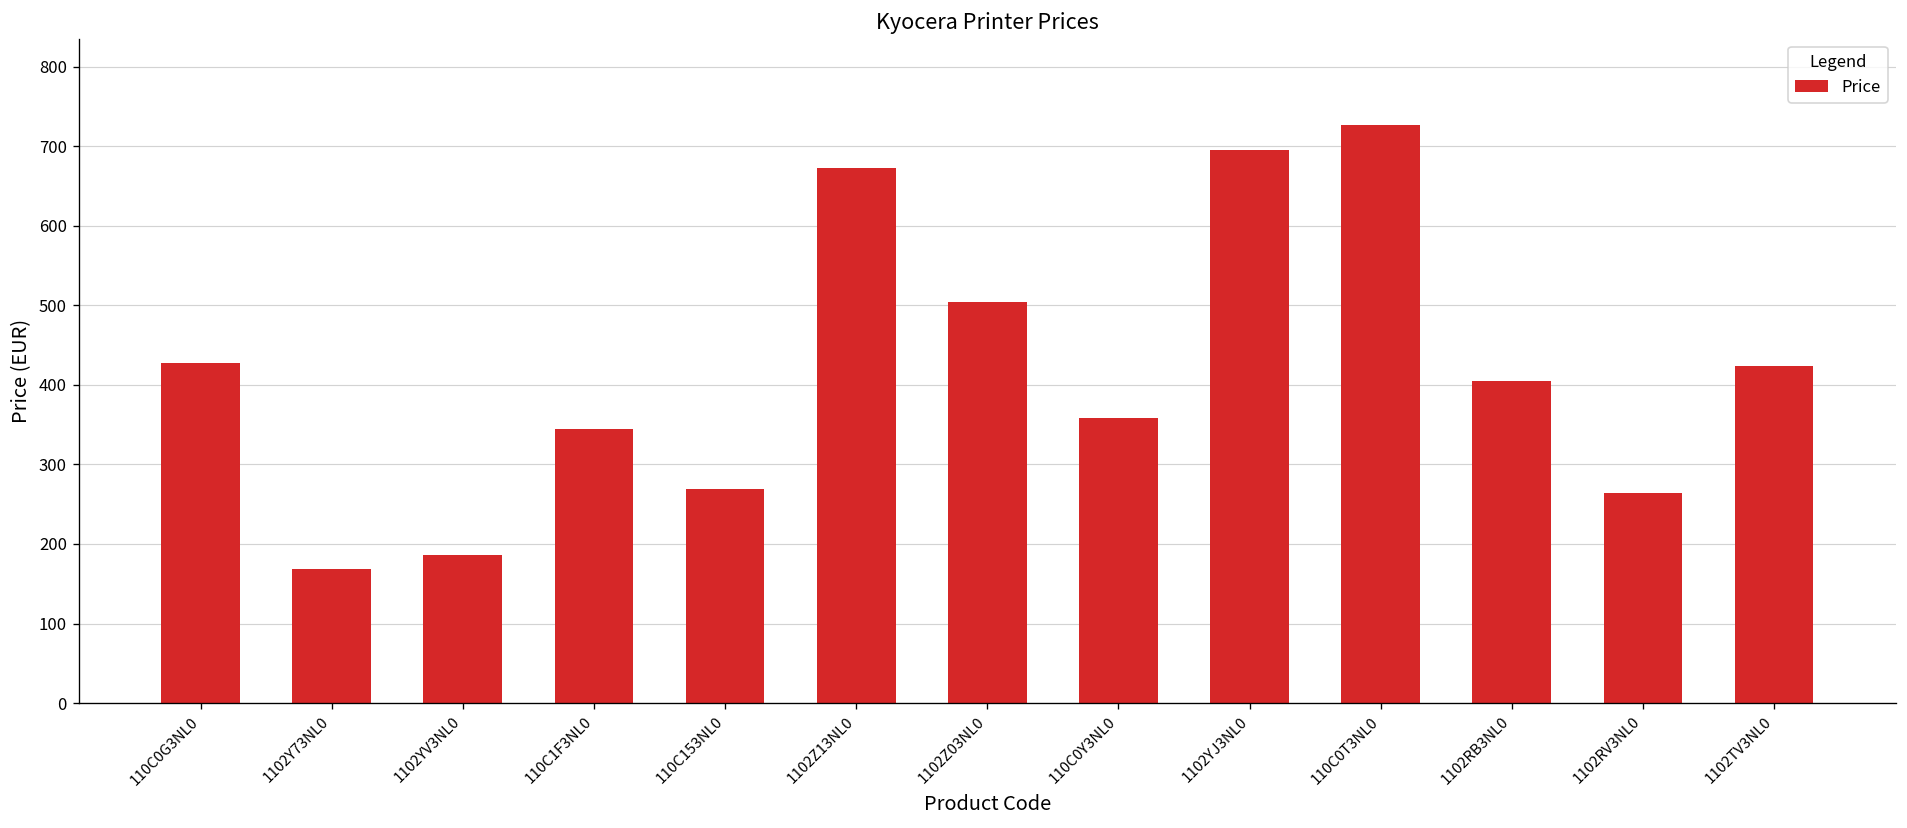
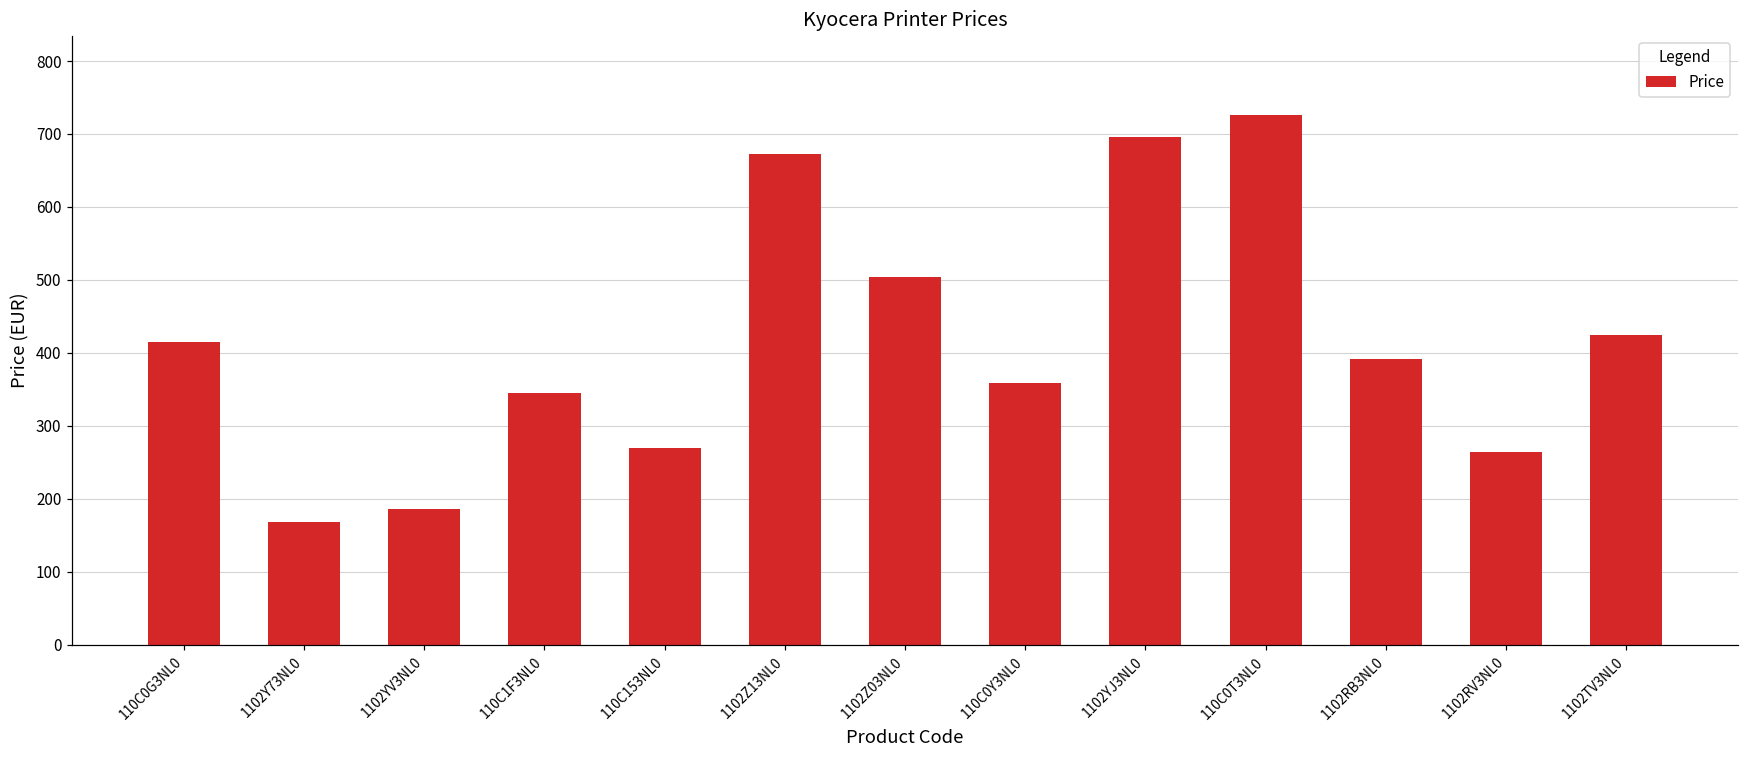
110C0G3NL0: 430 -> 420
1102RB3NL0: 400 -> 390
